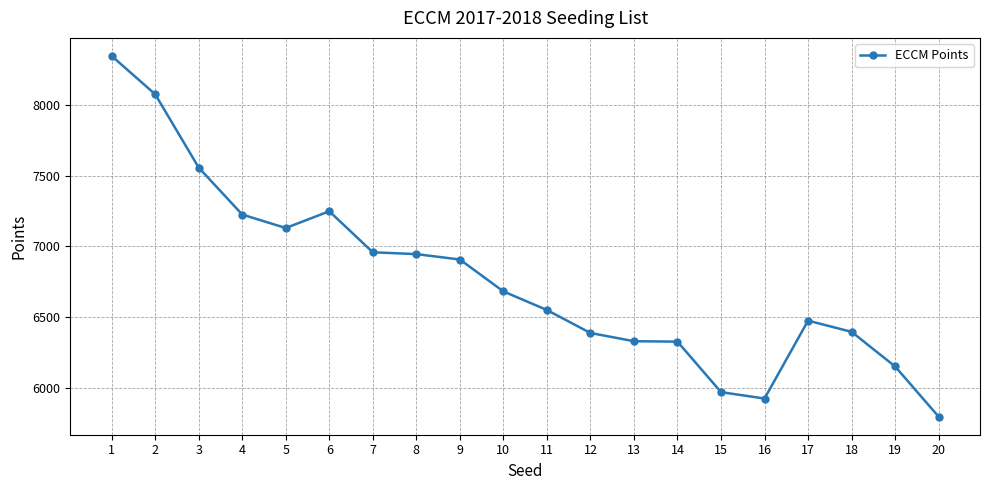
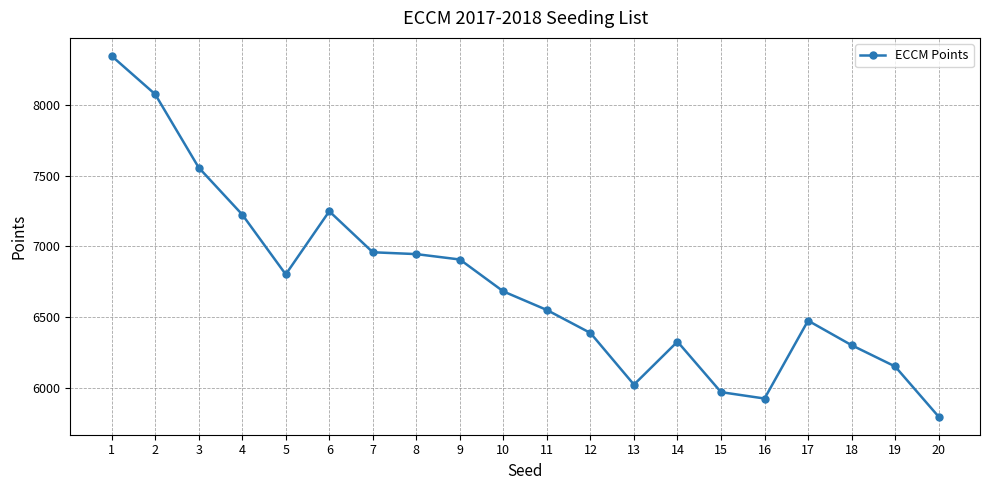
5: 7130 -> 6800
13: 6330 -> 6030
18: 6400 -> 6300
